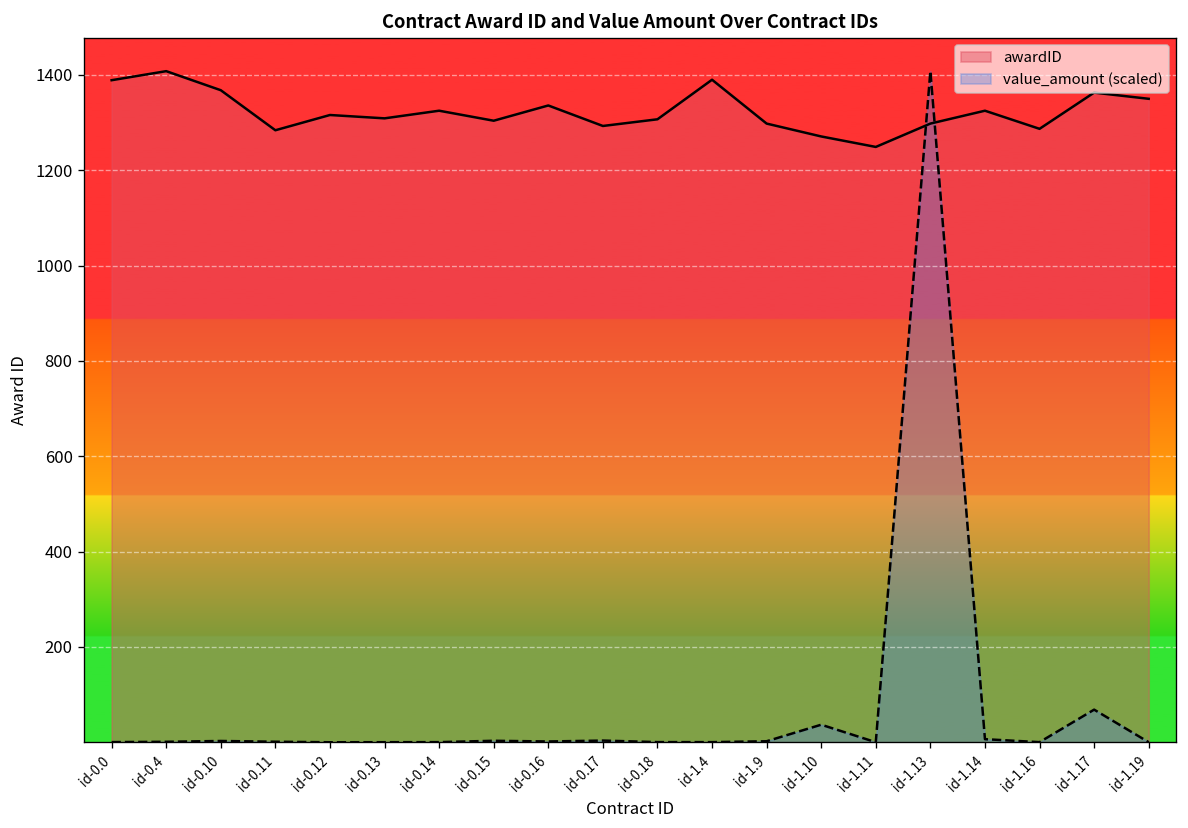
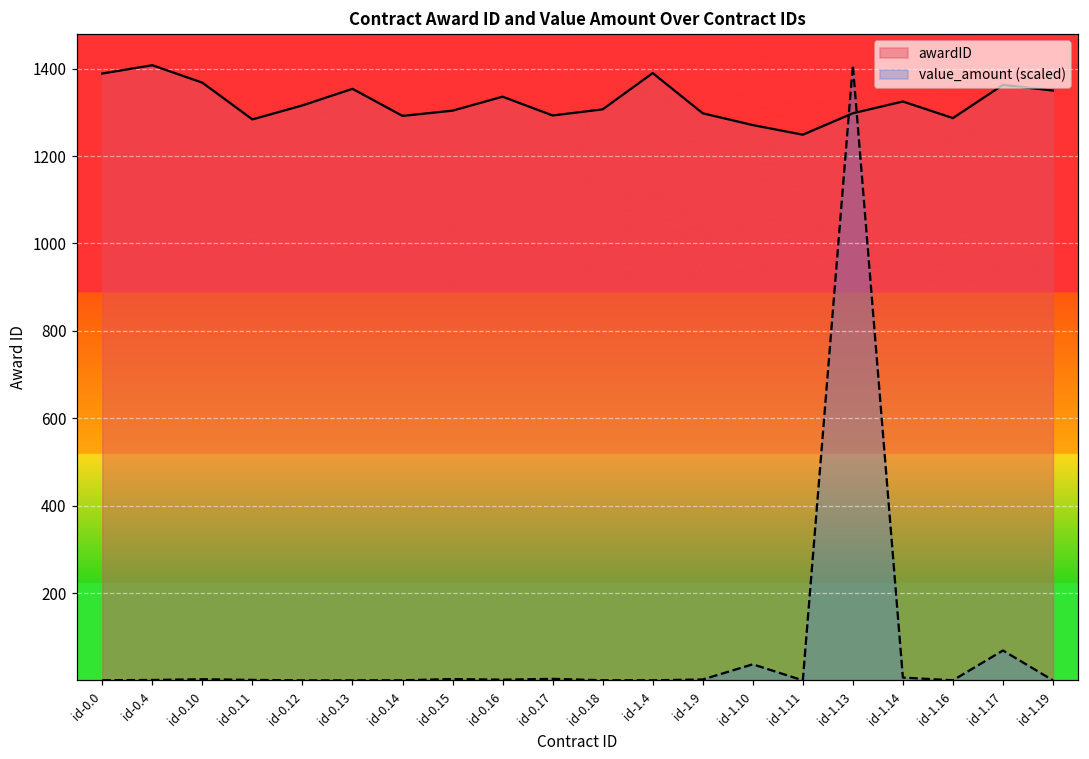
awardID, id-0.13: 1310 -> 1350
awardID, id-0.14: 1330 -> 1290
